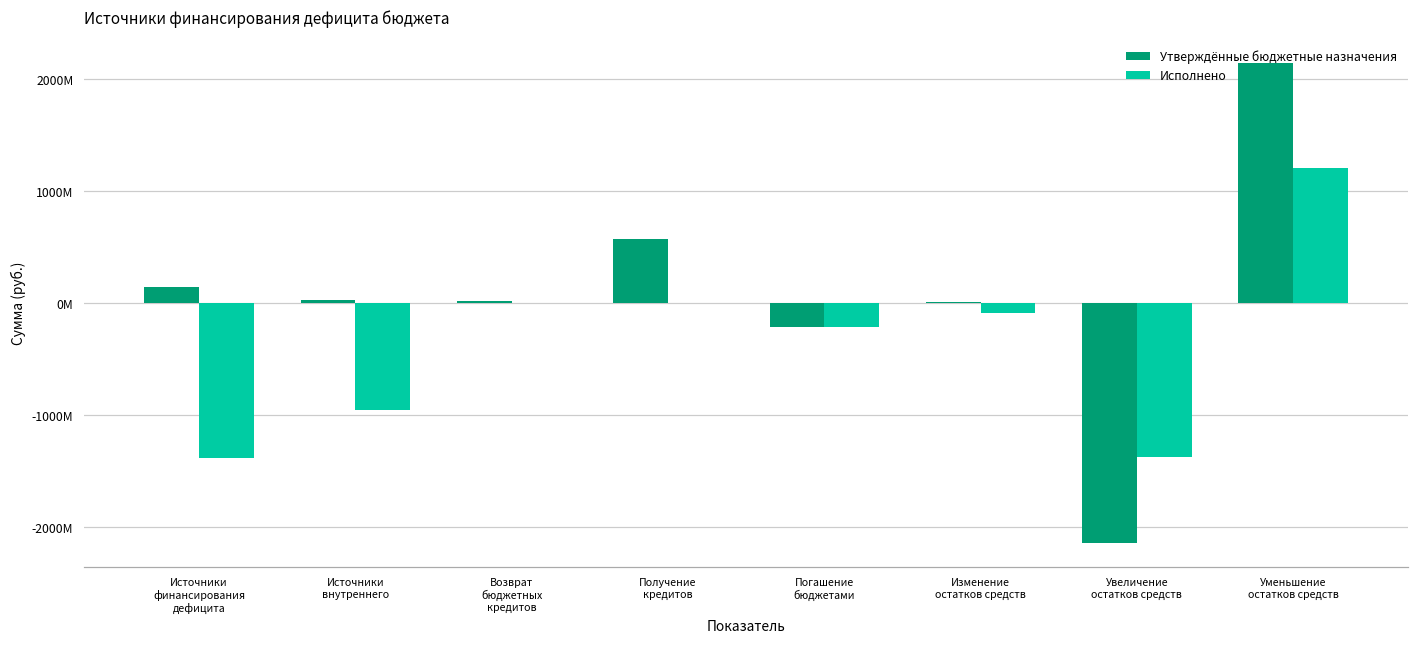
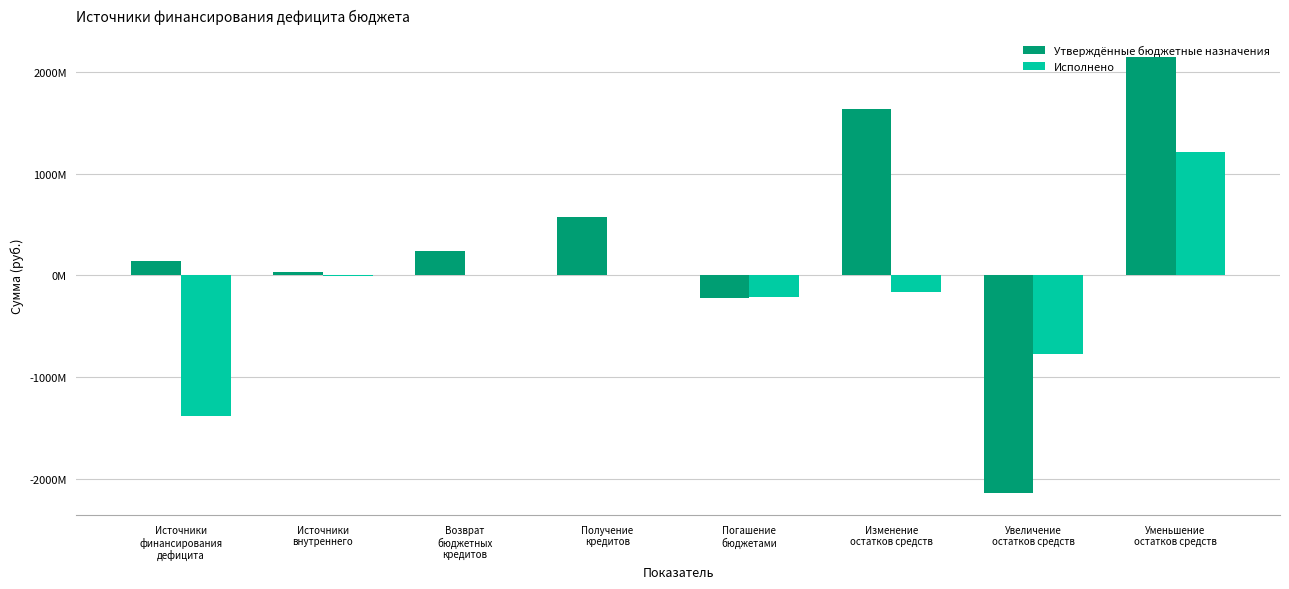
Исполнено, Источники внутреннего: -950000000 -> -10000000
Утверждённые бюджетные назначения, Возврат бюджетных кредитов: 20000000 -> 240000000
Утверждённые бюджетные назначения, Изменение остатков средств: 10000000 -> 1630000000
Исполнено, Изменение остатков средств: -90000000 -> -170000000
Исполнено, Увеличение остатков средств: -1380000000 -> -770000000
